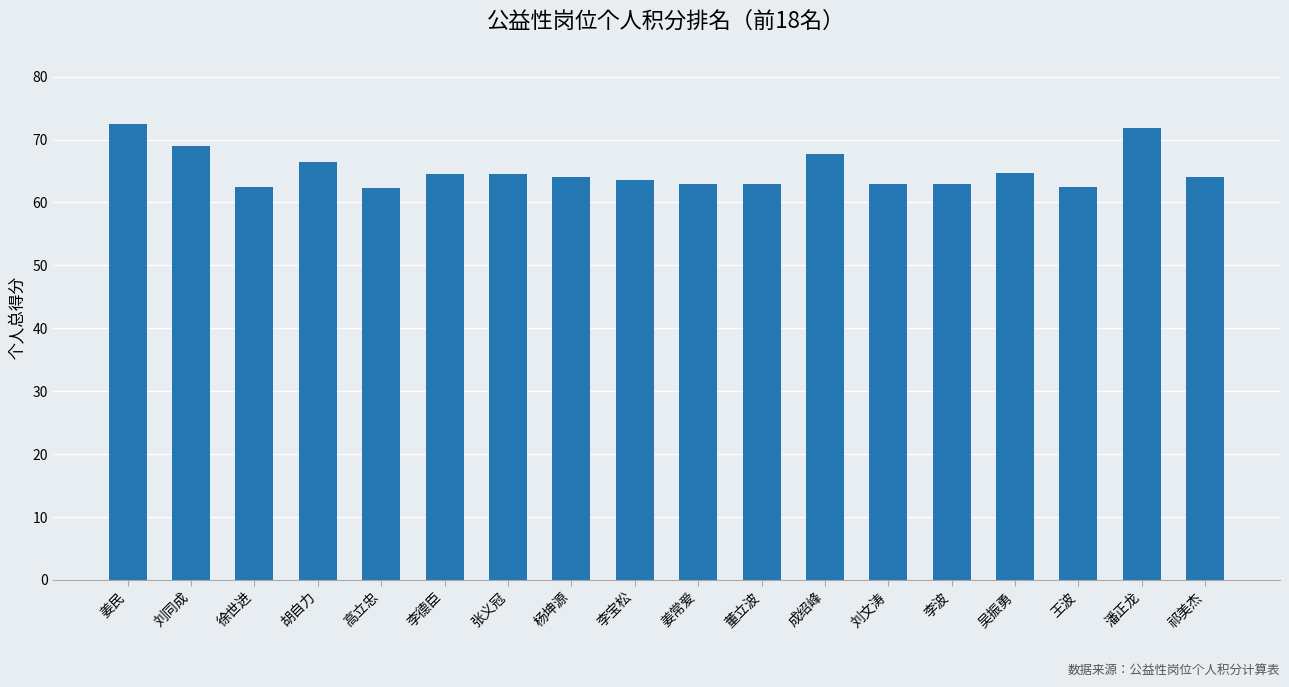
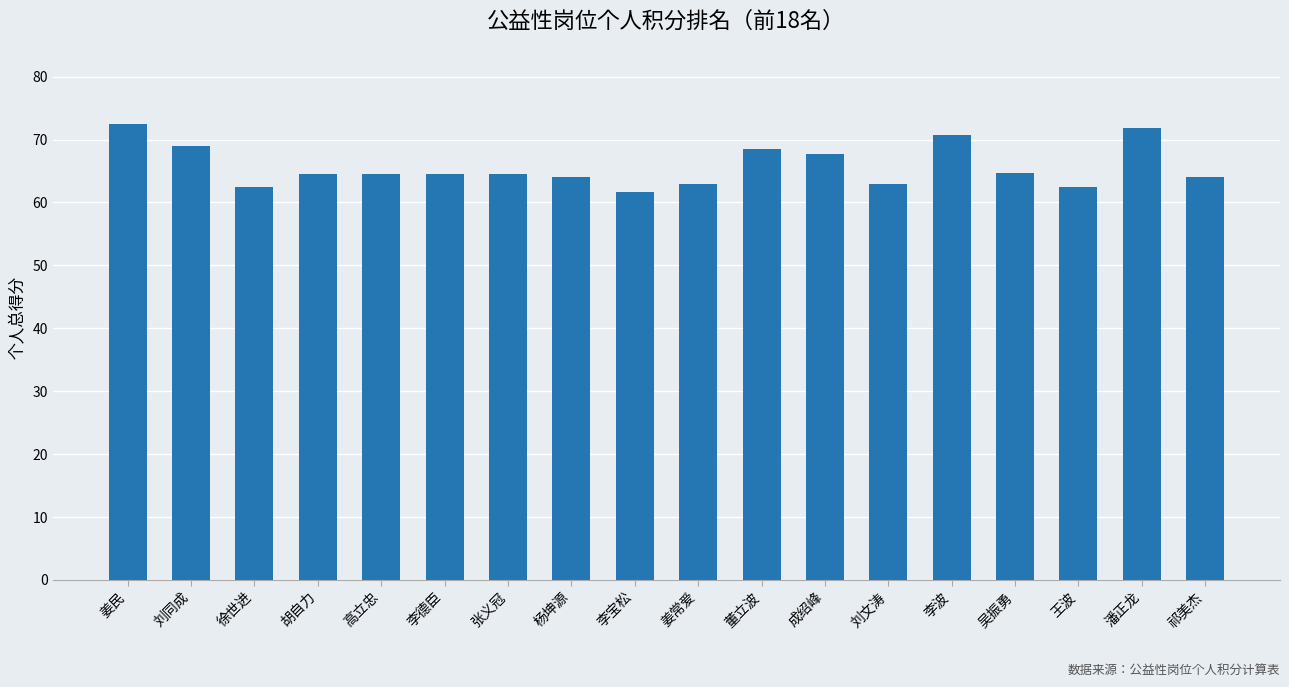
胡自力: 67 -> 65
高立忠: 62 -> 65
李宝松: 64 -> 62
董立波: 63 -> 69
李波: 63 -> 71
